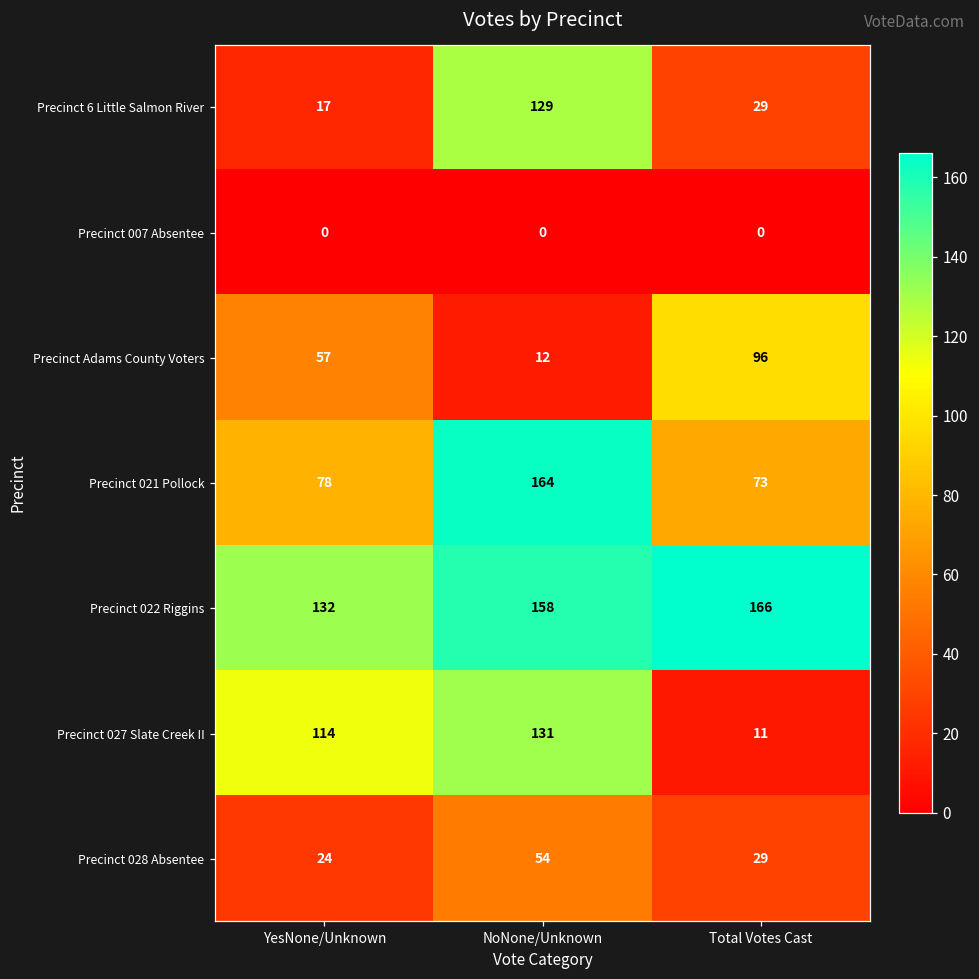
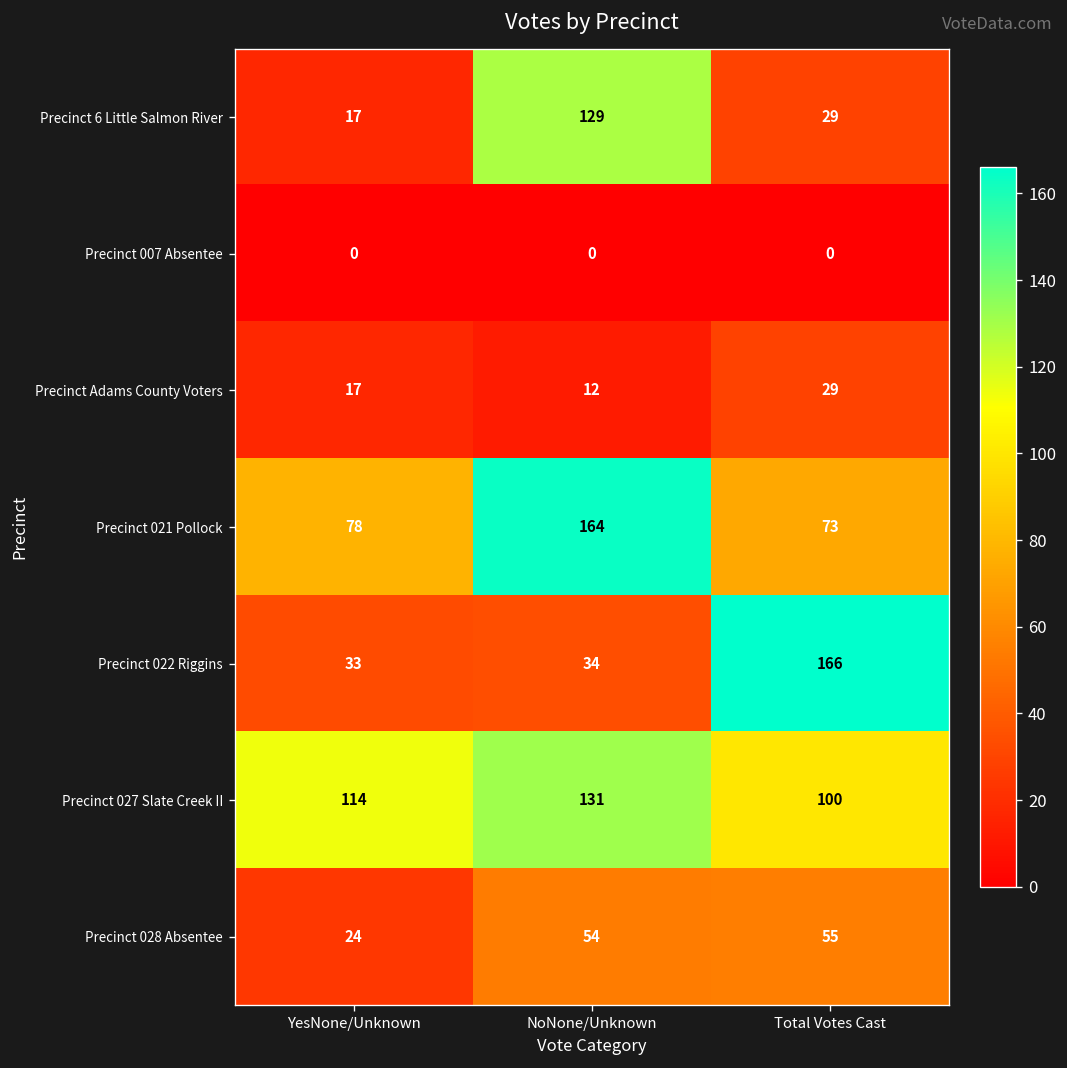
Precinct Adams County Voters, YesNone/Unknown: 57 -> 17
Precinct Adams County Voters, Total Votes Cast: 96 -> 29
Precinct 022 Riggins, YesNone/Unknown: 132 -> 33
Precinct 022 Riggins, NoNone/Unknown: 158 -> 34
Precinct 027 Slate Creek II, Total Votes Cast: 11 -> 100
Precinct 028 Absentee, Total Votes Cast: 29 -> 55
